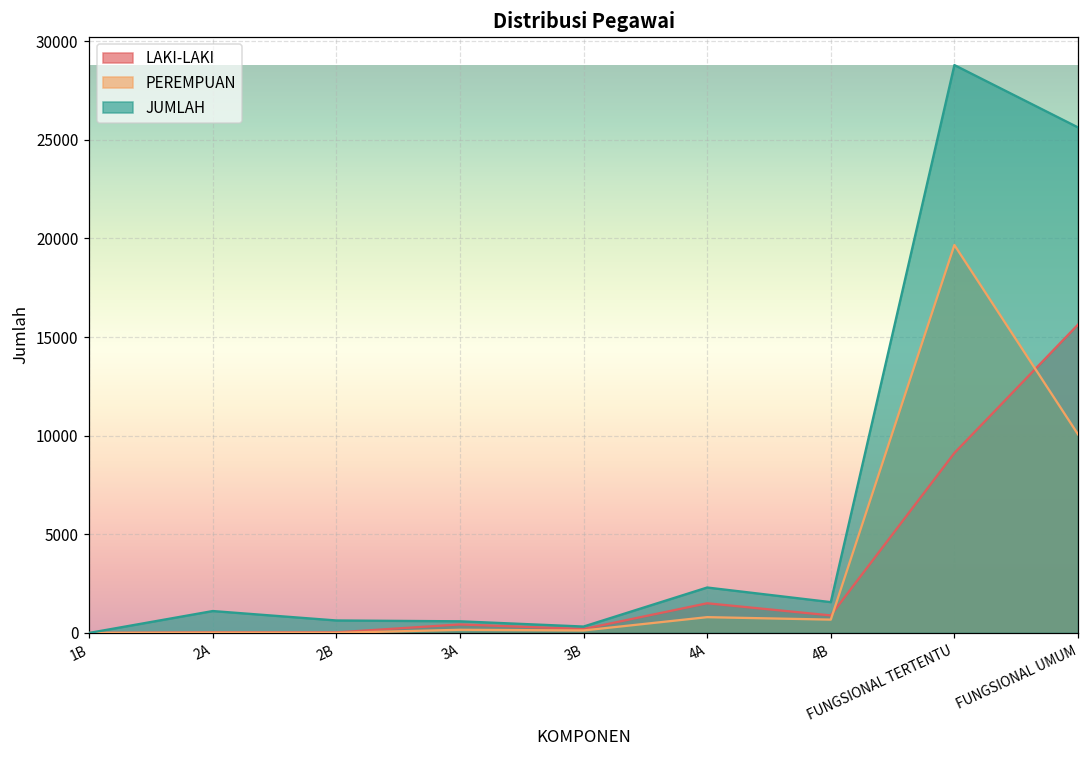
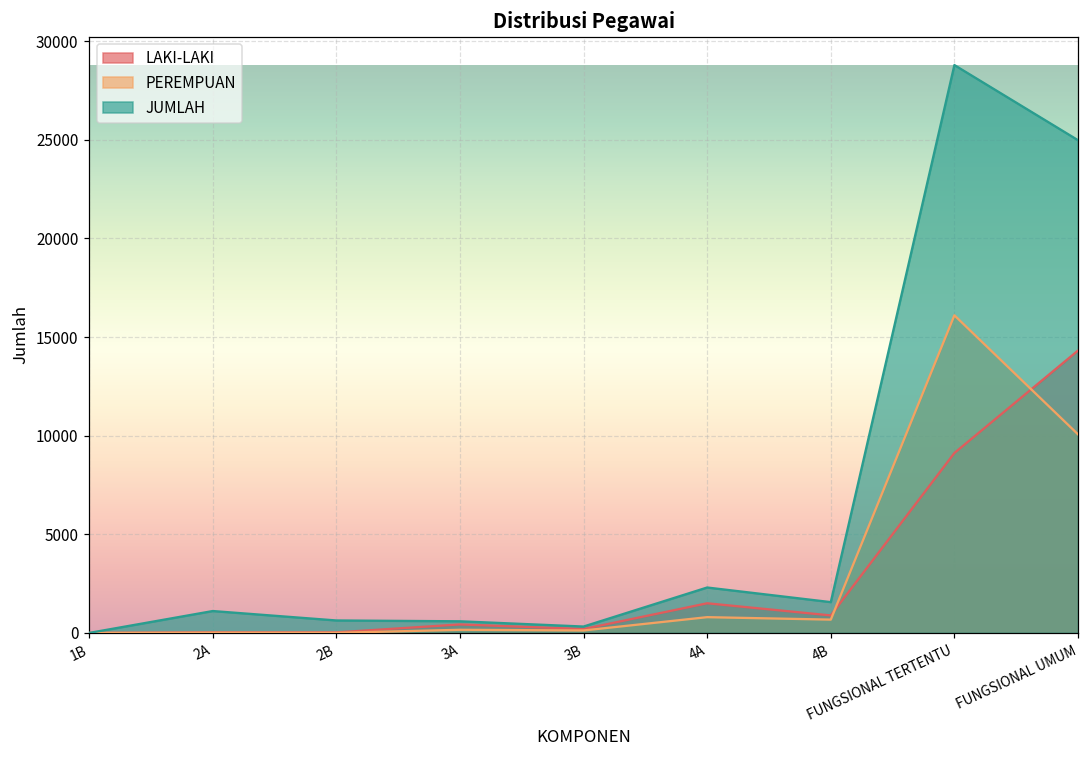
PEREMPUAN, FUNGSIONAL TERTENTU: 19700 -> 16100
LAKI-LAKI, FUNGSIONAL UMUM: 15600 -> 14300
JUMLAH, FUNGSIONAL UMUM: 25600 -> 25000
